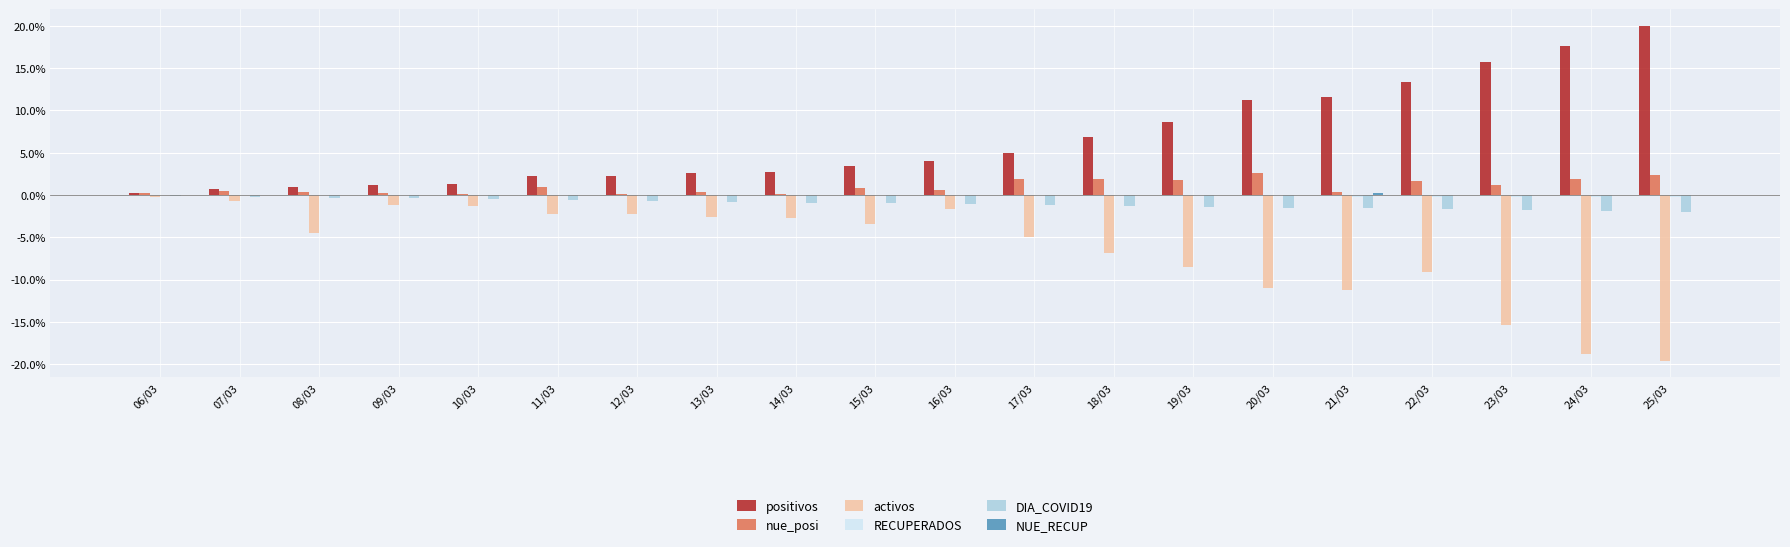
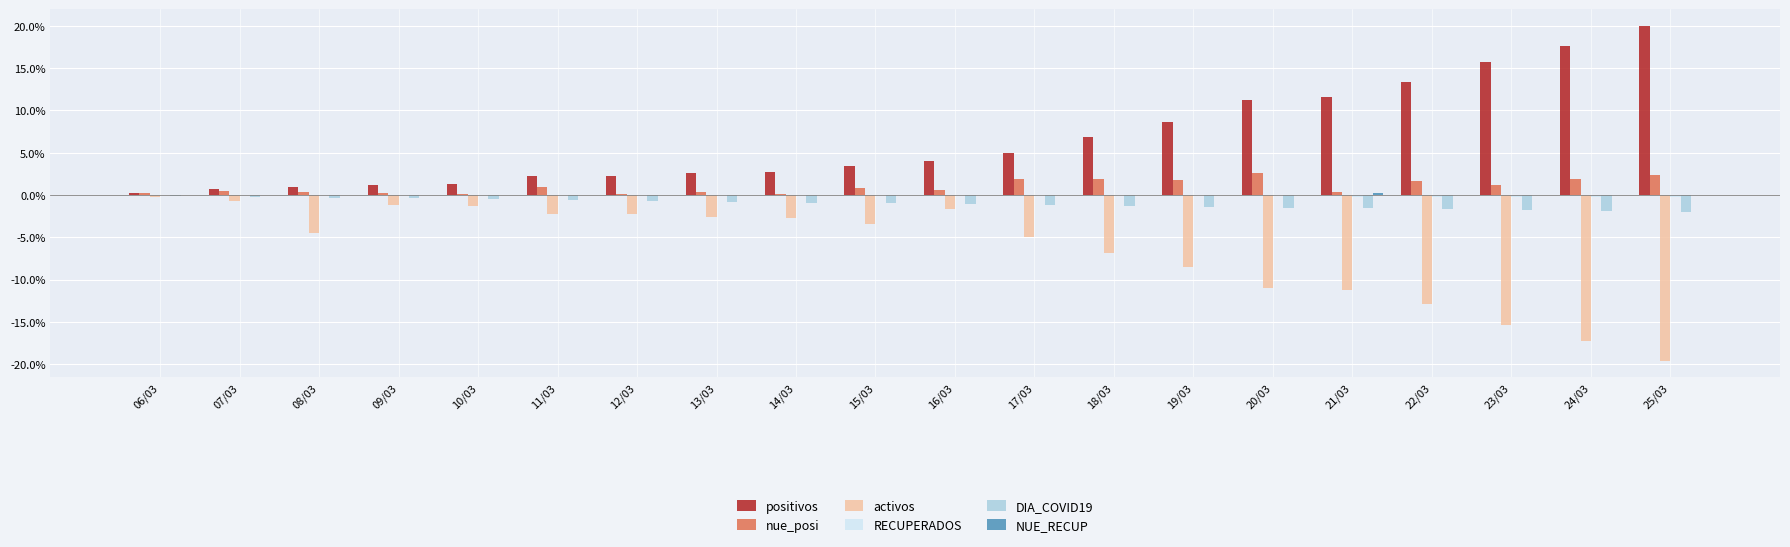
activos, 22/03: -9% -> -13%
activos, 24/03: -19% -> -17%
